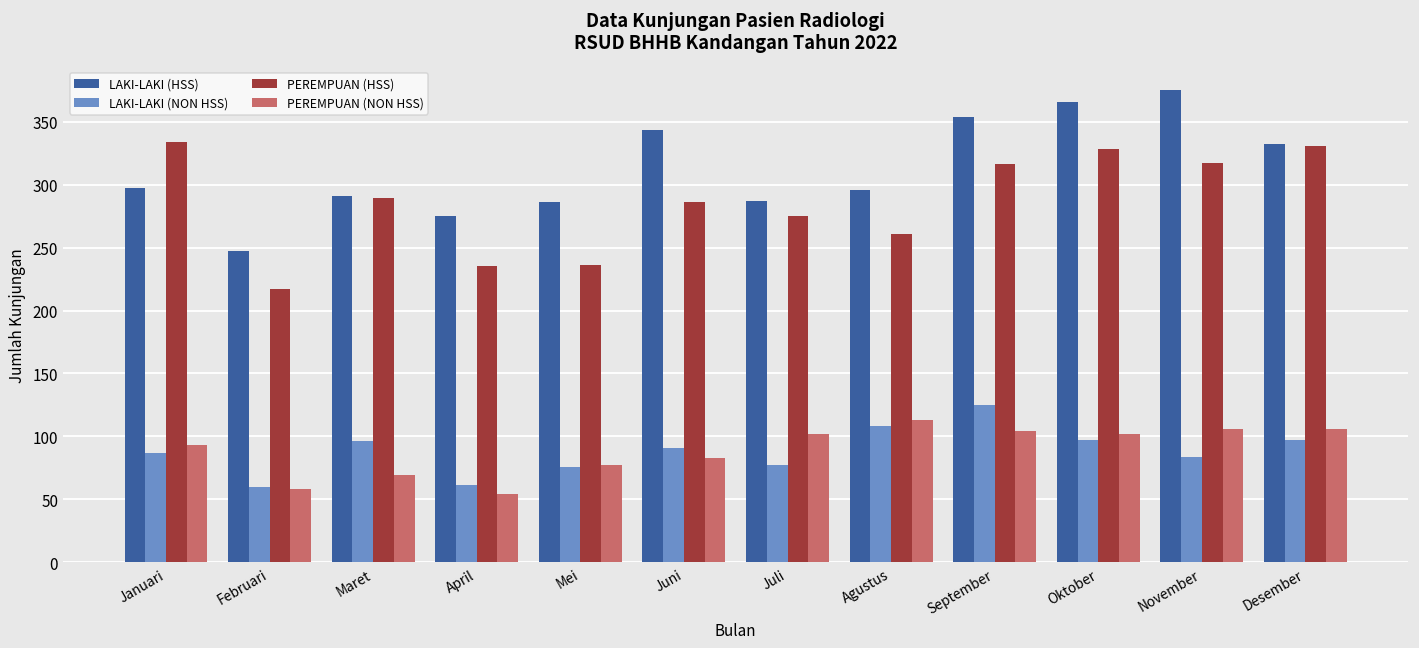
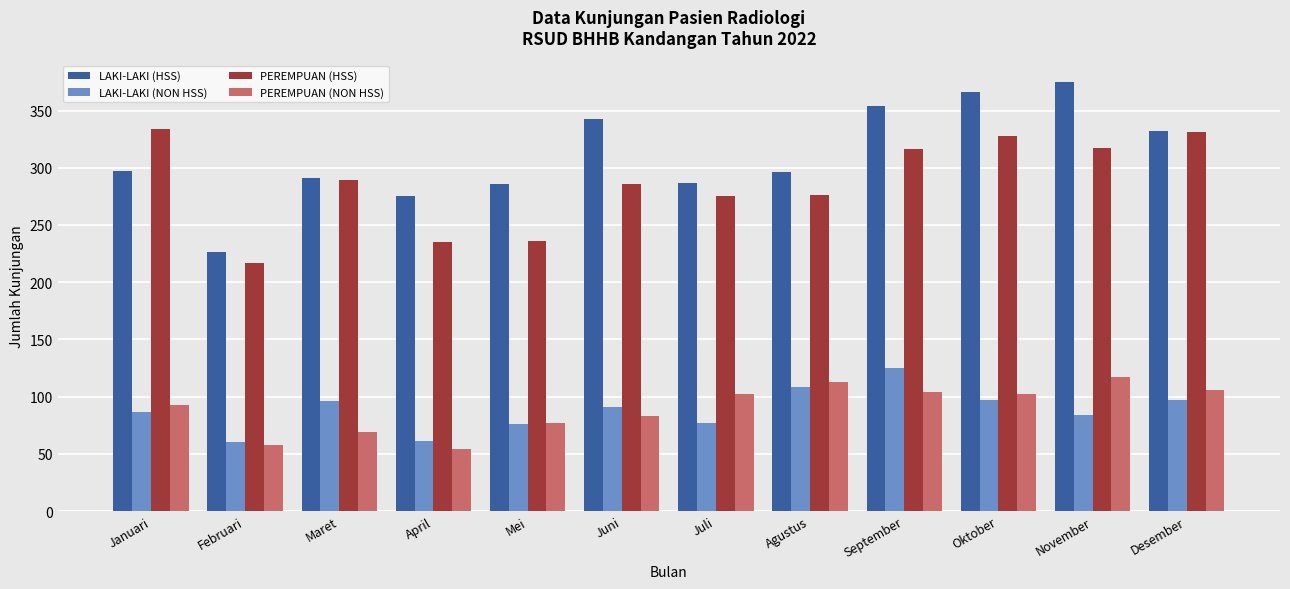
LAKI-LAKI (HSS), Februari: 247 -> 226
PEREMPUAN (HSS), Agustus: 261 -> 276
PEREMPUAN (NON HSS), November: 106 -> 117
